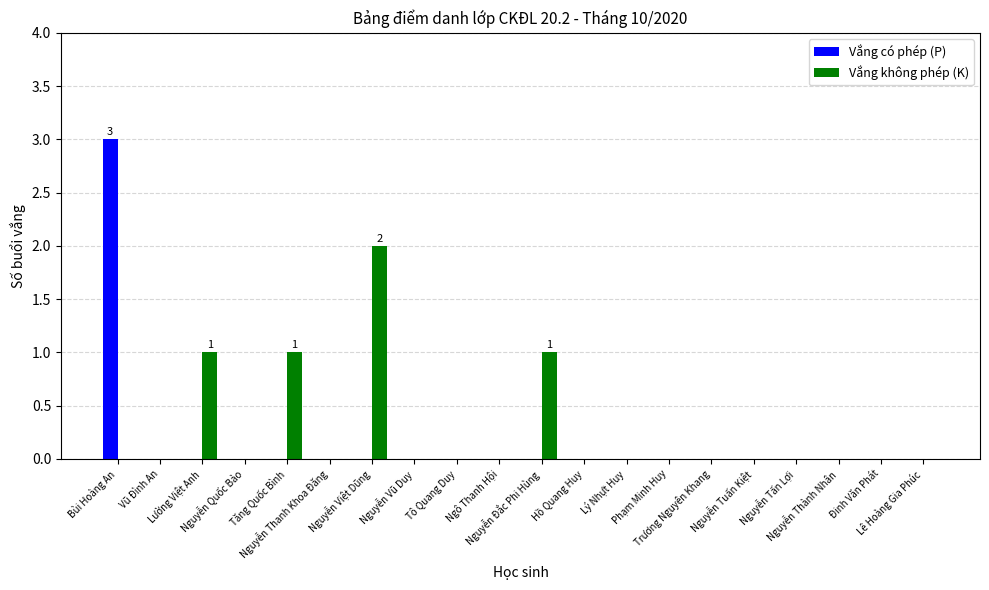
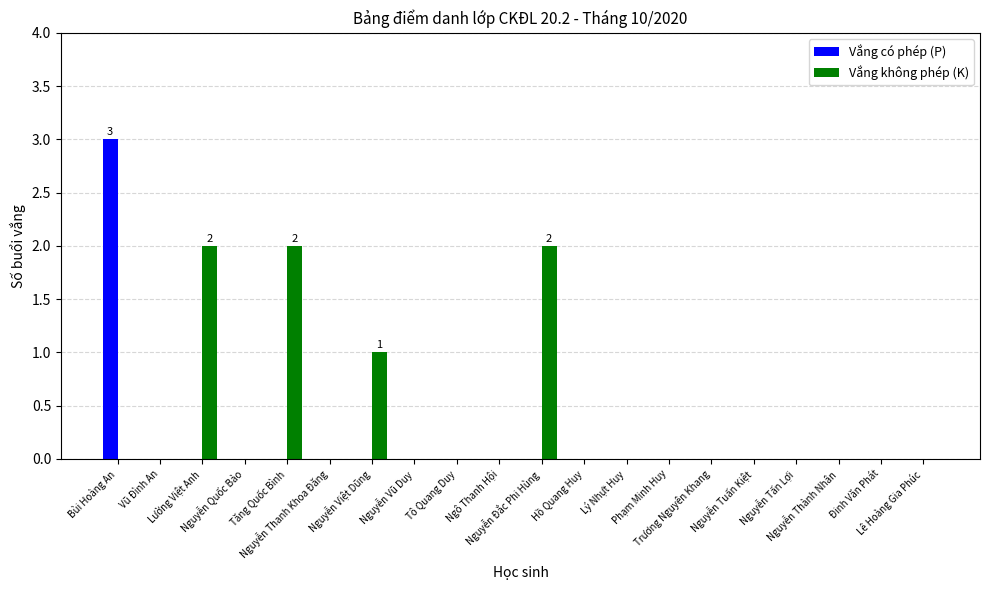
Vắng không phép (K), Lường Việt Anh: 1 -> 2
Vắng không phép (K), Tăng Quốc Bình: 1 -> 2
Vắng không phép (K), Nguyễn Việt Dũng: 2 -> 1
Vắng không phép (K), Nguyễn Đắc Phi Hùng: 1 -> 2
